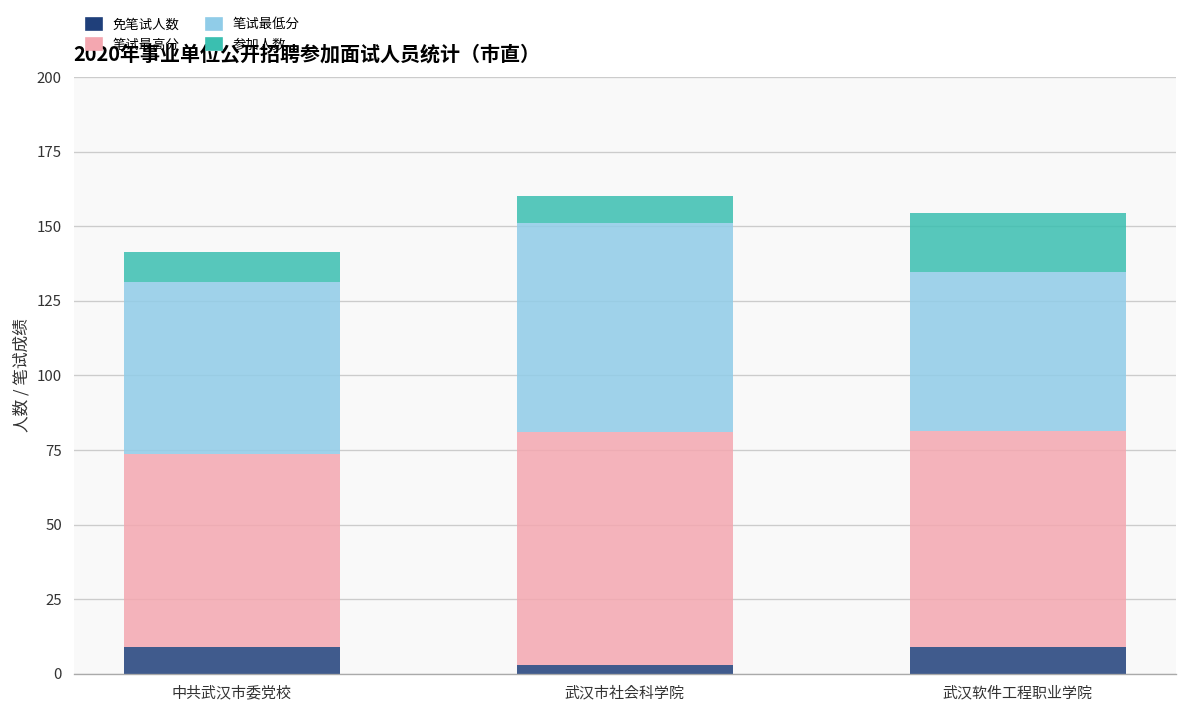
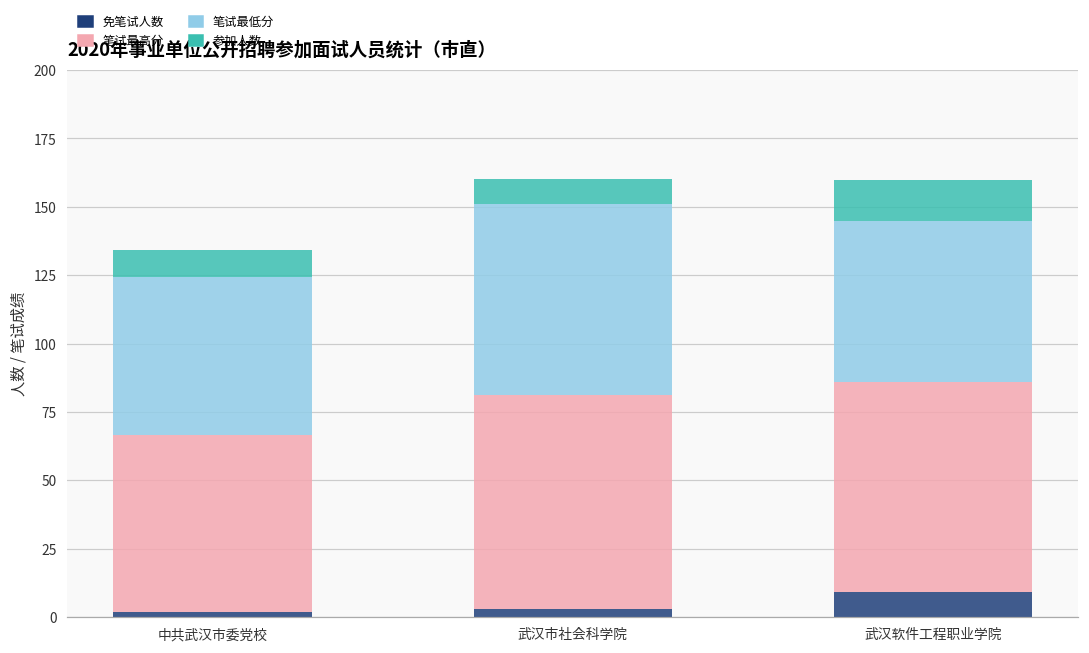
免笔试人数, 中共武汉市委党校: 9 -> 2
笔试最高分, 武汉软件工程职业学院: 72 -> 77
笔试最低分, 武汉软件工程职业学院: 53 -> 59
参加人数, 武汉软件工程职业学院: 20 -> 15
